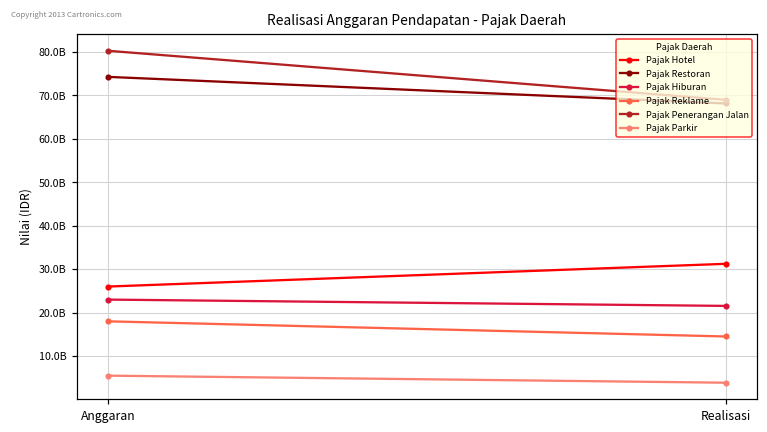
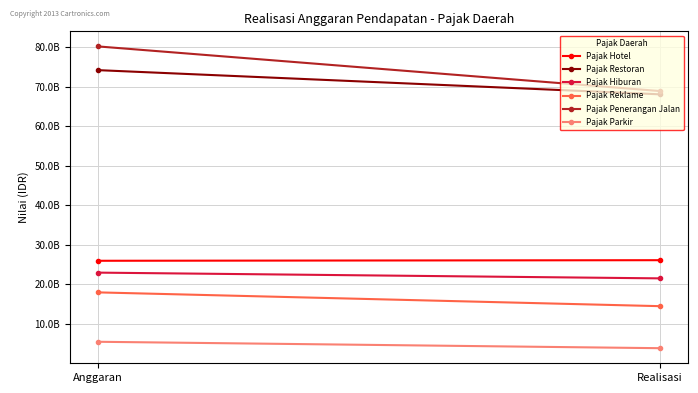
Pajak Hotel, Realisasi: 31000000000 -> 26000000000
